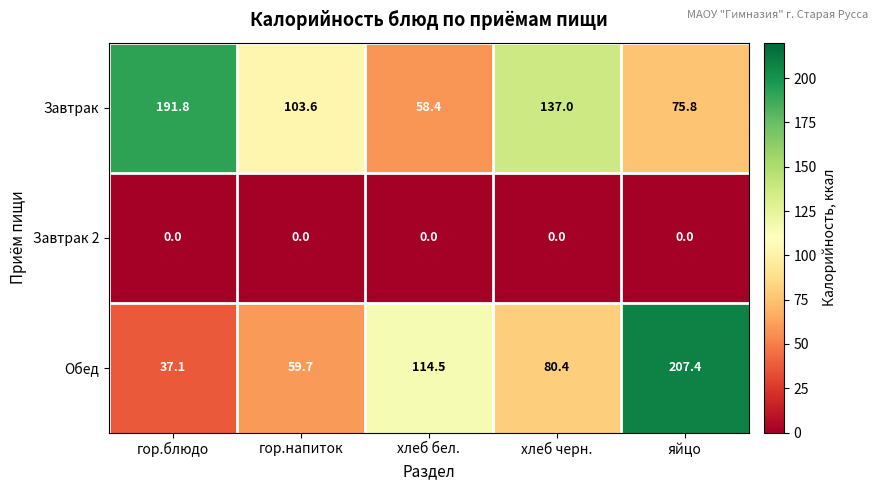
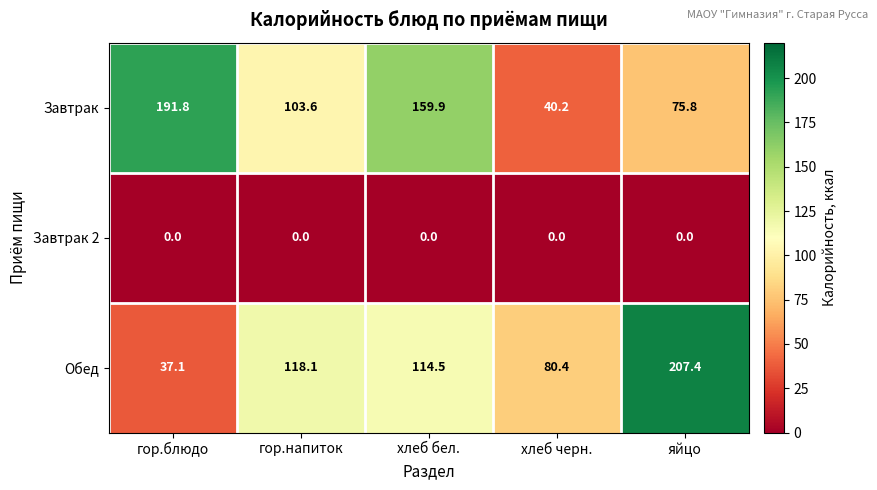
Завтрак, хлеб бел.: 58.4 -> 159.9
Завтрак, хлеб черн.: 137.0 -> 40.2
Обед, гор.напиток: 59.7 -> 118.1
